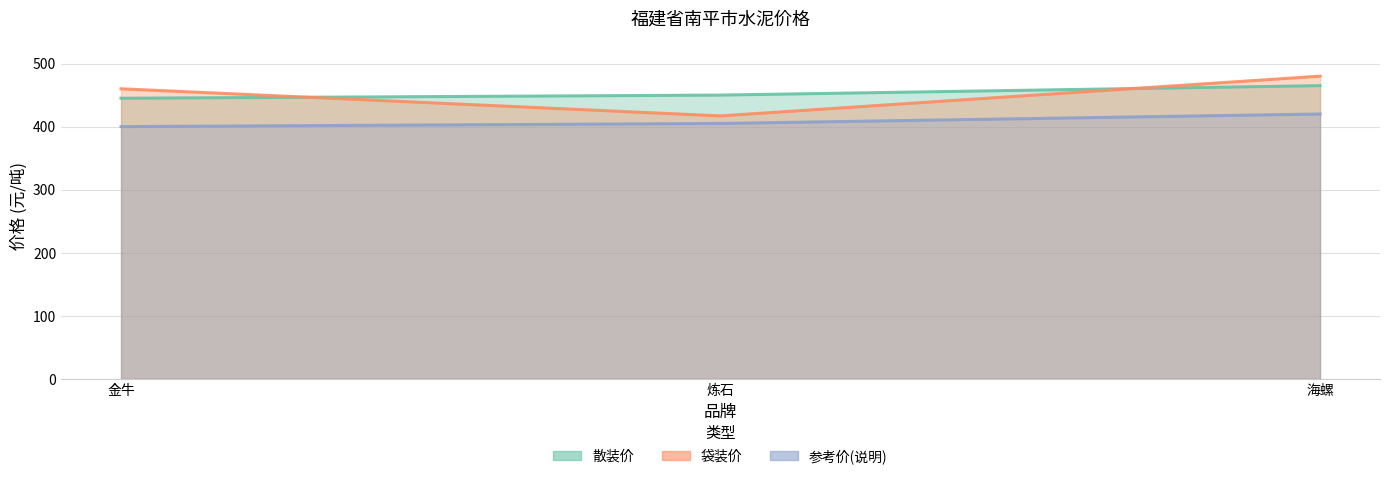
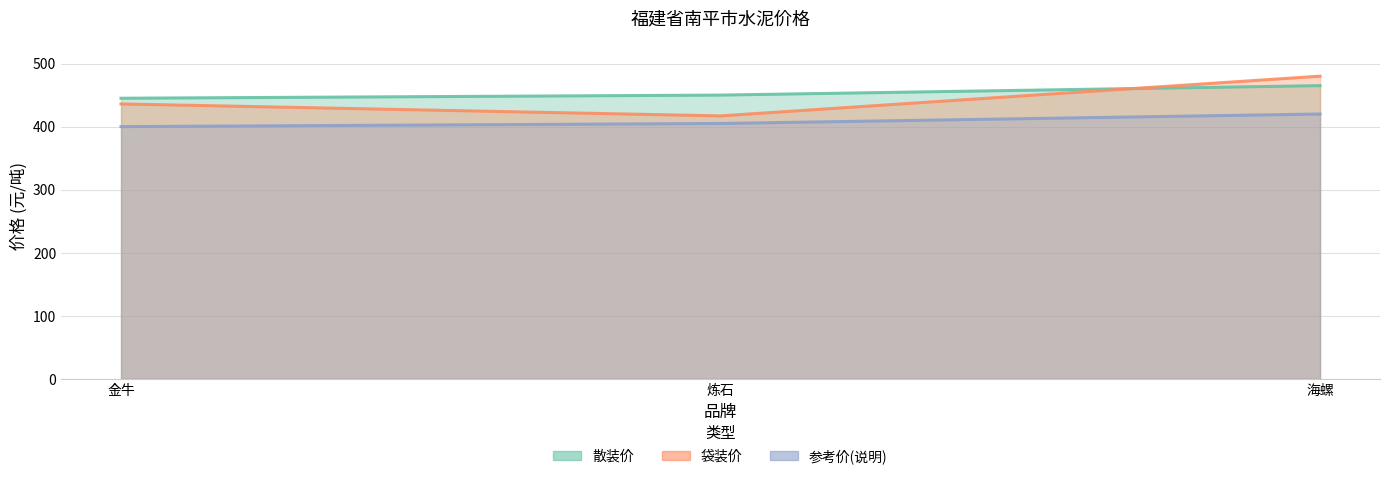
袋装价, 金牛: 460 -> 440
